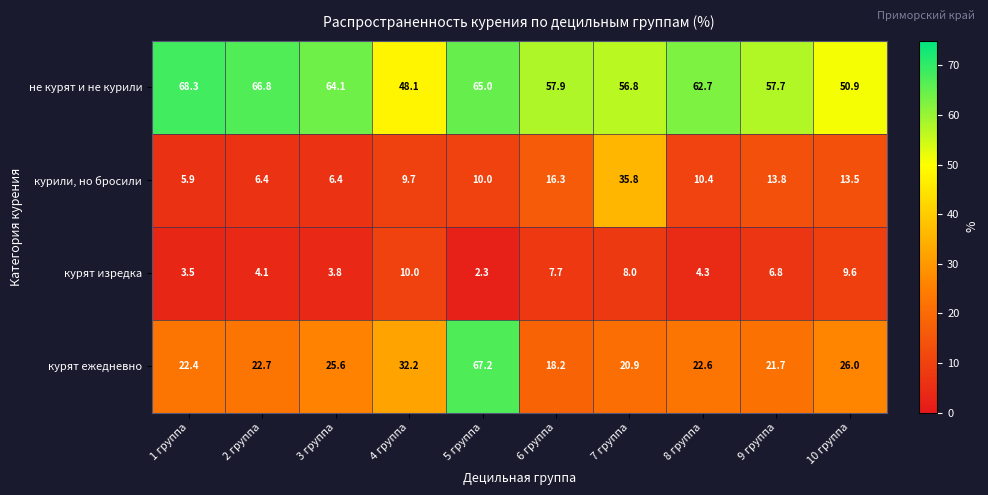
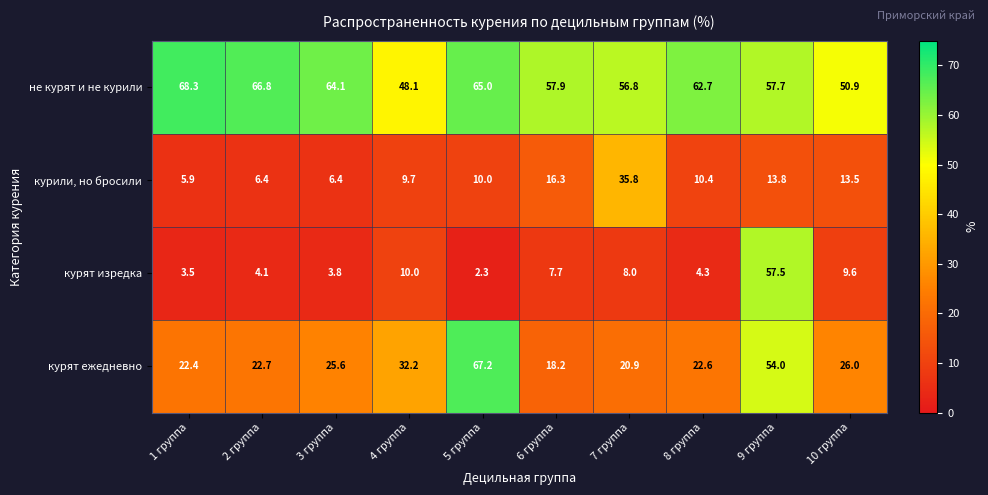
курят изредка, 9 группа: 6.8 -> 57.5
курят ежедневно, 9 группа: 21.7 -> 54.0
